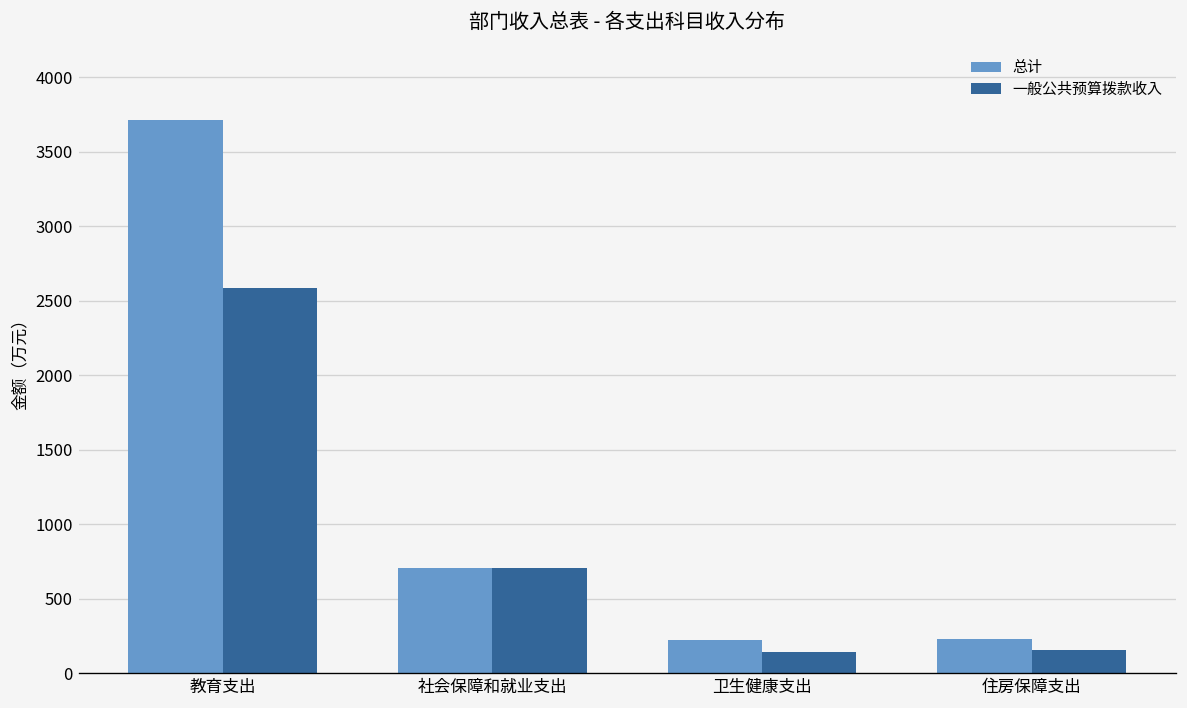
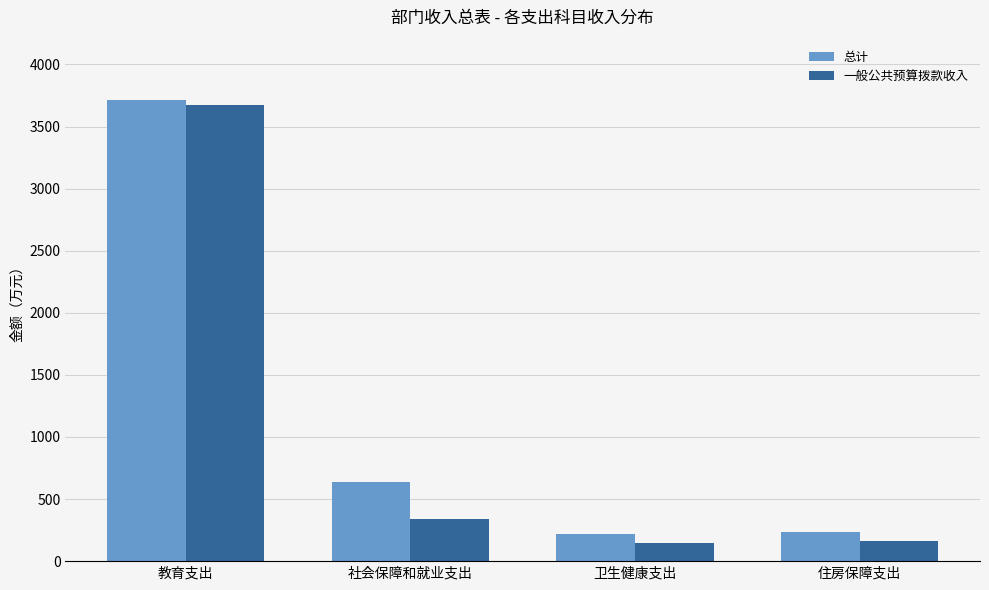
一般公共预算拨款收入, 教育支出: 2580 -> 3680
总计, 社会保障和就业支出: 710 -> 640
一般公共预算拨款收入, 社会保障和就业支出: 710 -> 340
